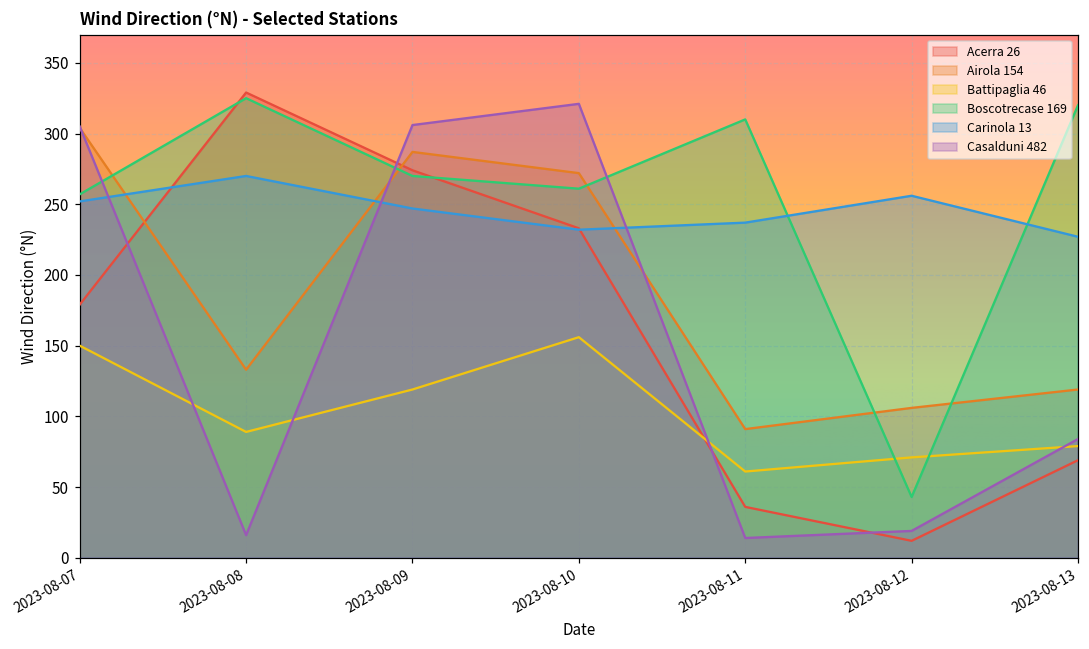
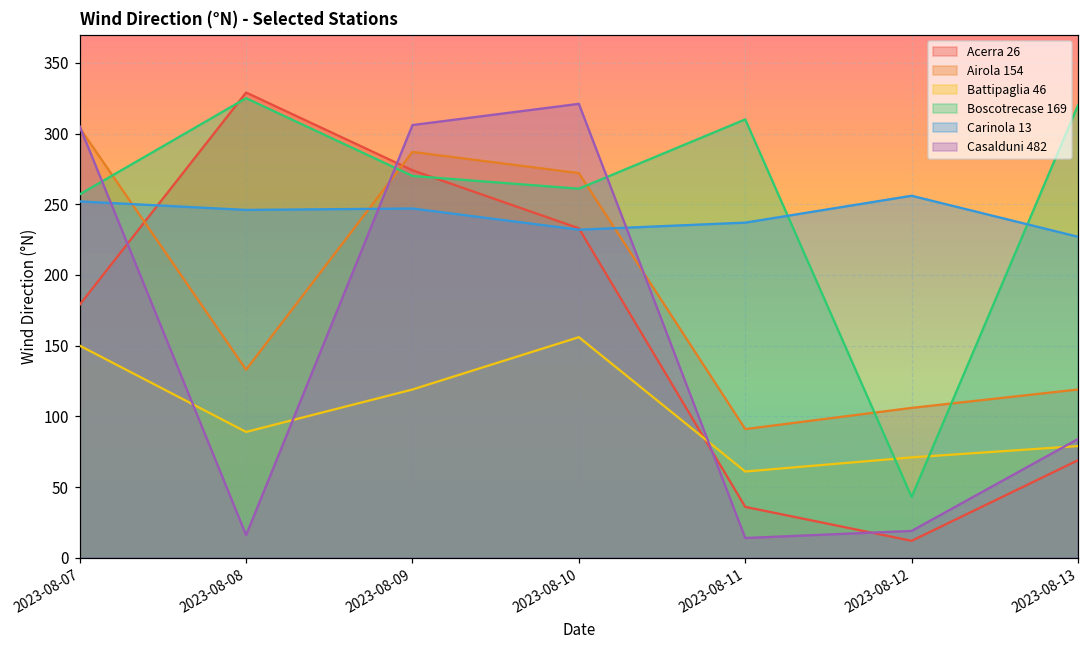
Carinola 13, 2023-08-08: 270 -> 246
